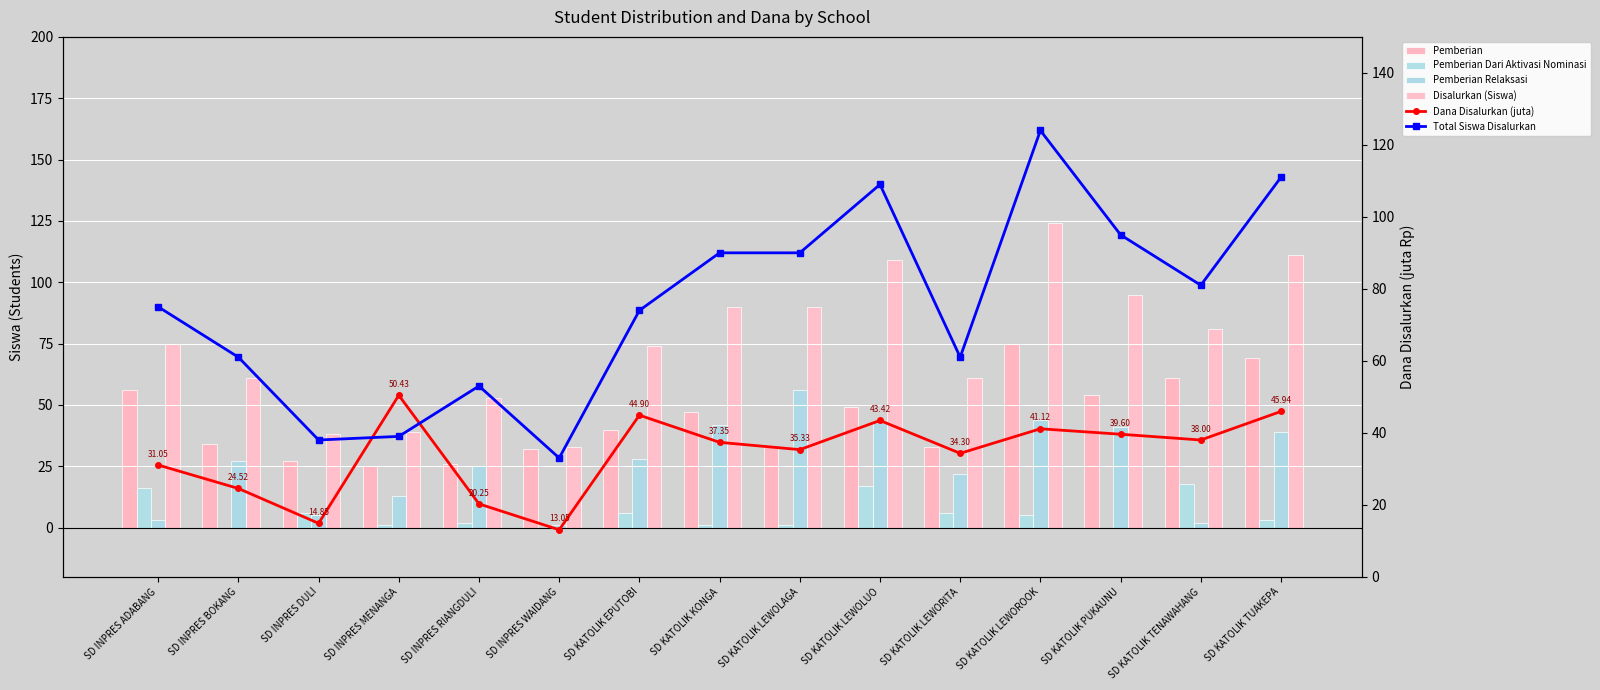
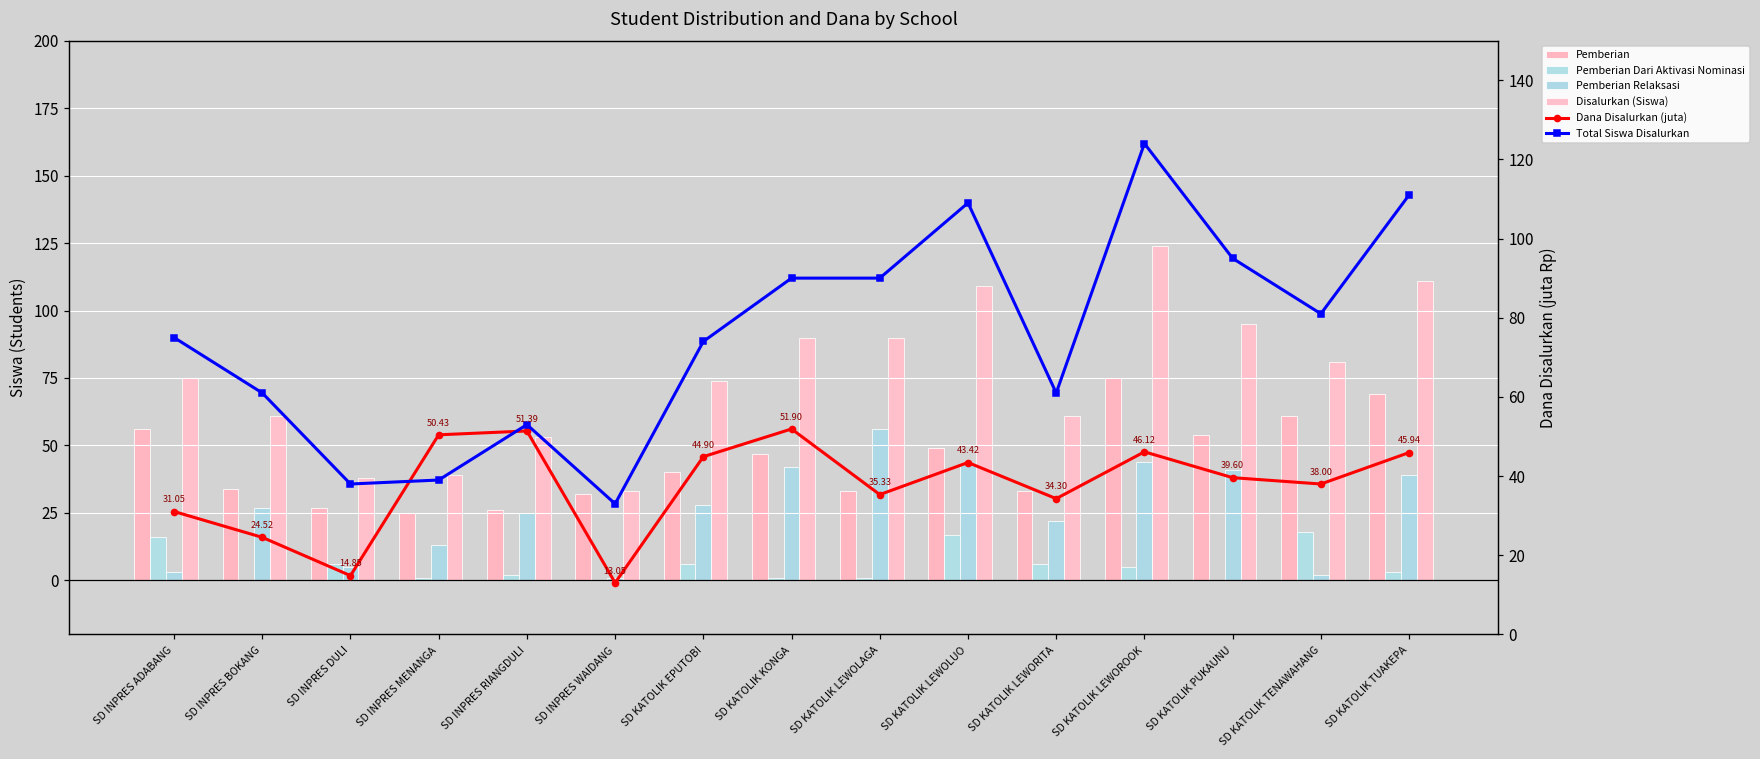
Dana Disalurkan (juta), SD INPRES RIANGDULI: 20.25 -> 51.39
Dana Disalurkan (juta), SD KATOLIK KONGA: 37.35 -> 51.90
Dana Disalurkan (juta), SD KATOLIK LEWOROOK: 41.12 -> 46.12
